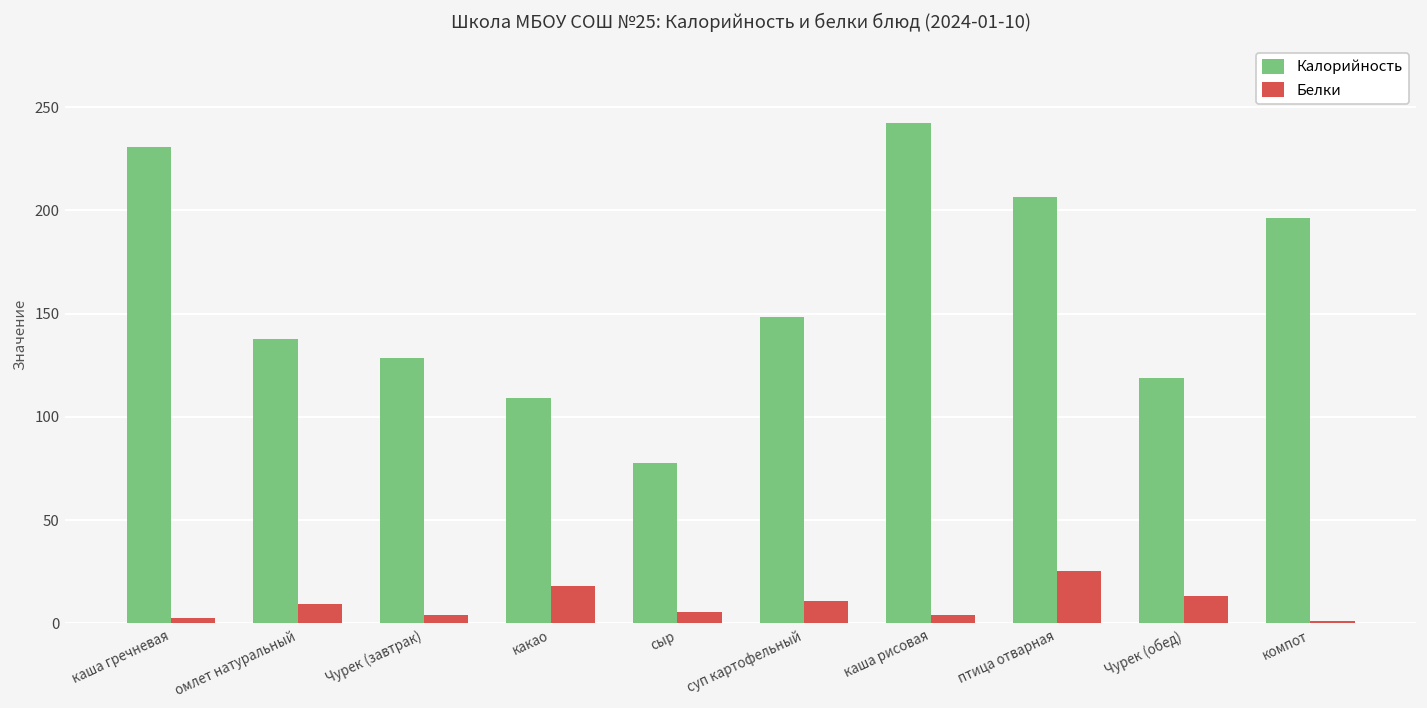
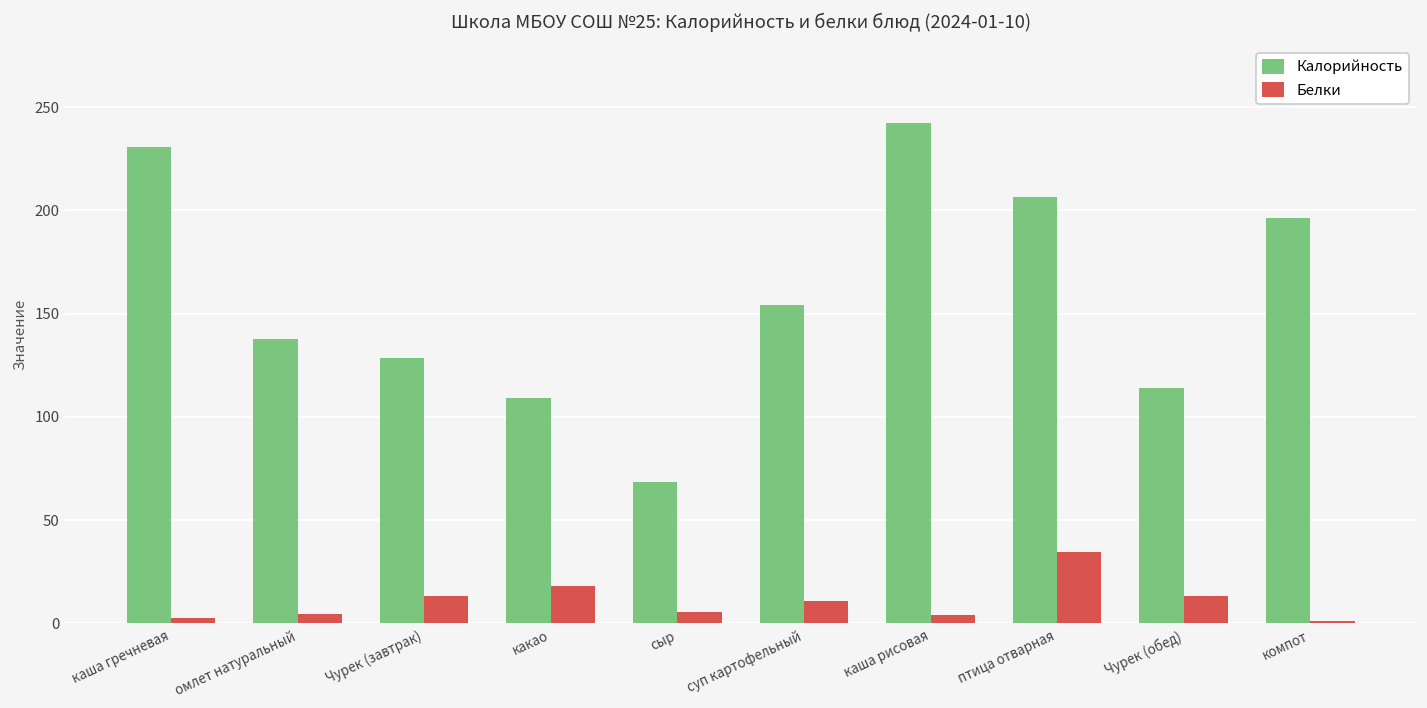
Белки, омлет натуральный: 10 -> 5
Белки, Чурек (завтрак): 4 -> 13
Калорийность, сыр: 78 -> 69
Калорийность, суп картофельный: 148 -> 154
Белки, птица отварная: 25 -> 35
Калорийность, Чурек (обед): 119 -> 114
